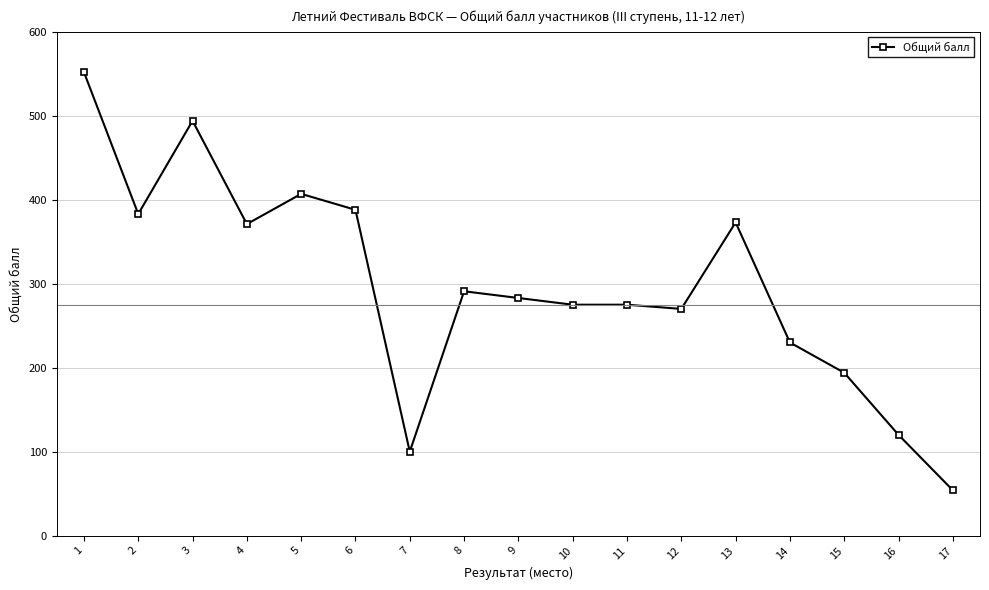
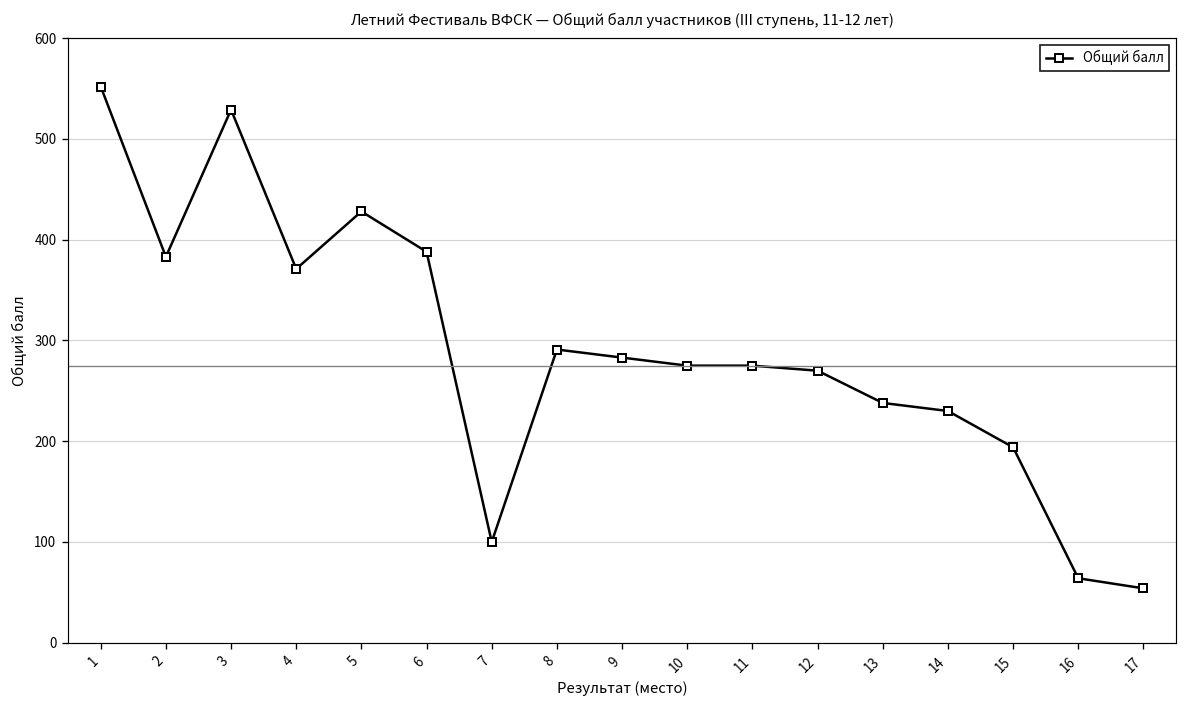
3: 490 -> 530
5: 410 -> 430
13: 370 -> 240
16: 120 -> 60
